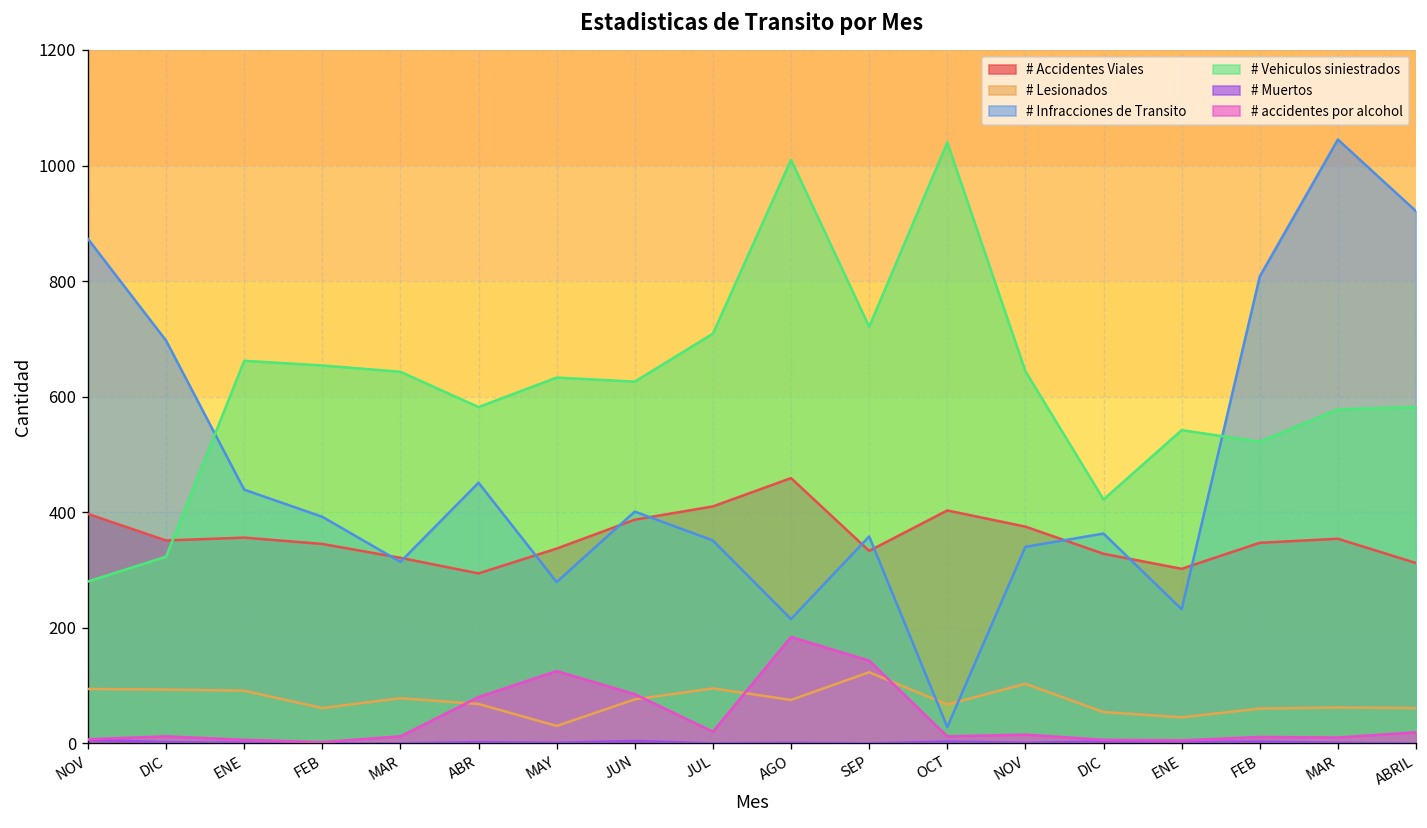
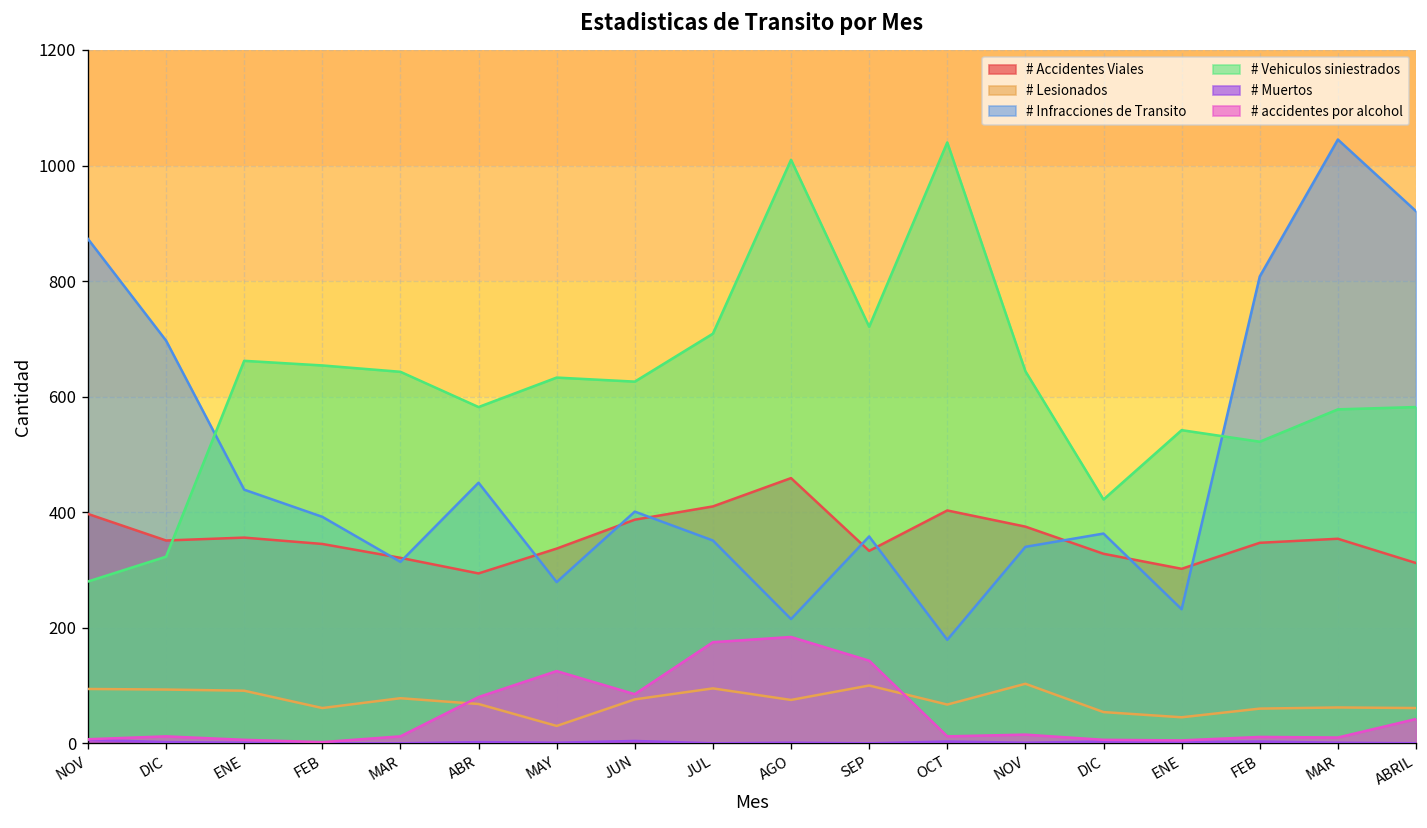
# accidentes por alcohol, JUL: 20 -> 180
# Lesionados, SEP: 120 -> 100
# Infracciones de Transito, OCT: 30 -> 180
# accidentes por alcohol, ABRIL: 20 -> 40
